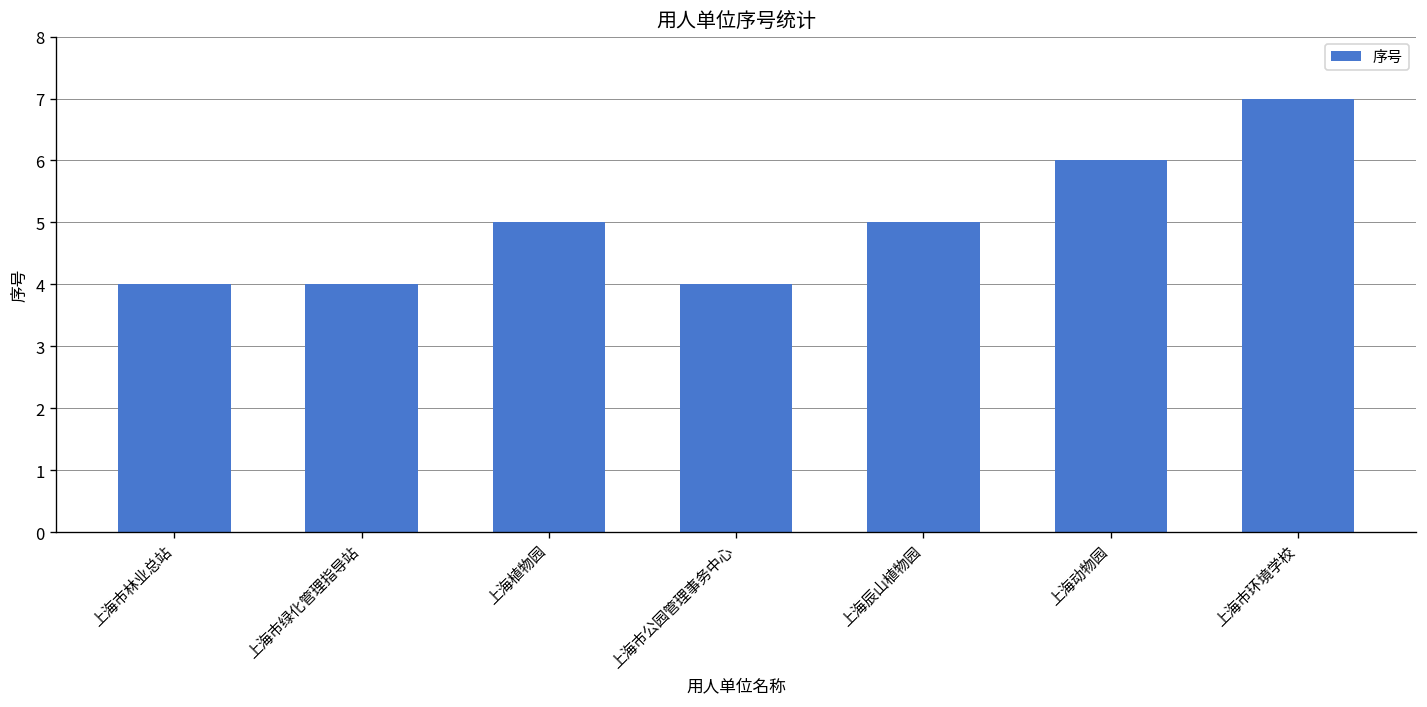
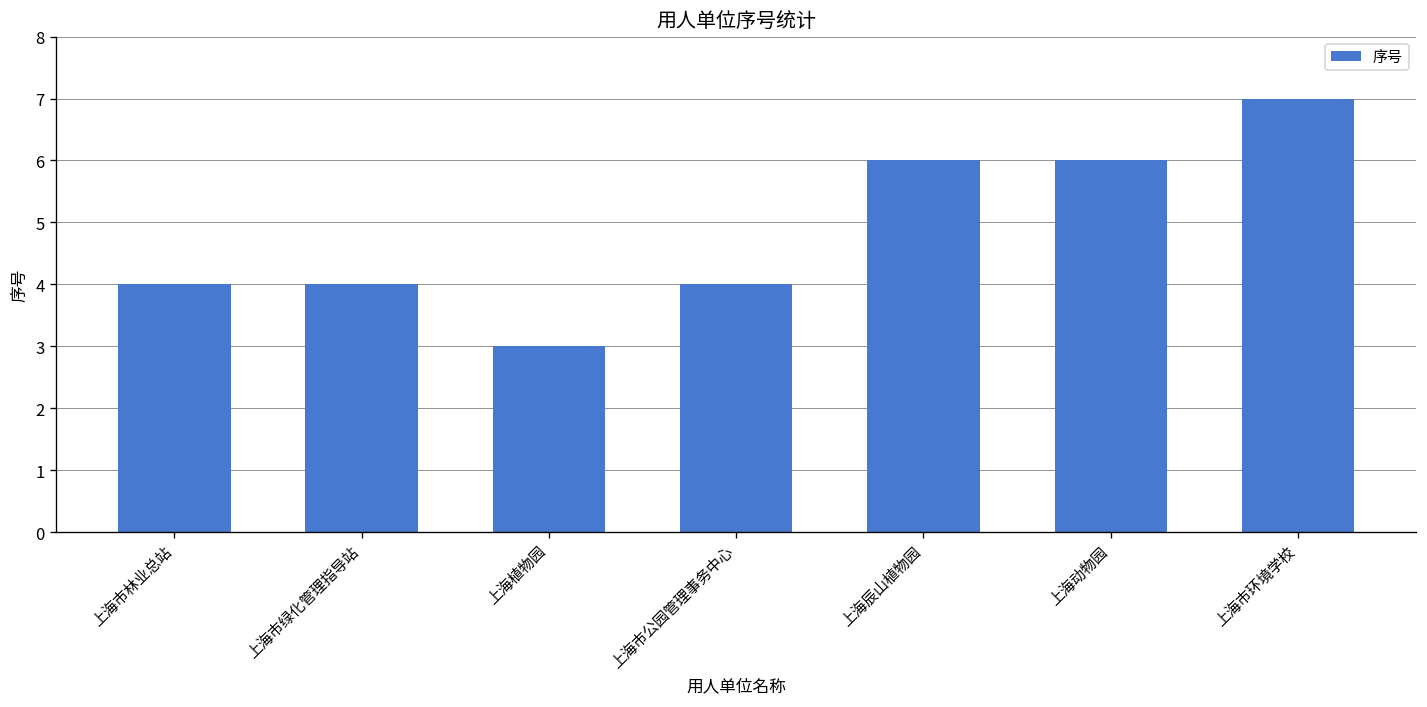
上海植物园: 5 -> 3
上海辰山植物园: 5 -> 6
